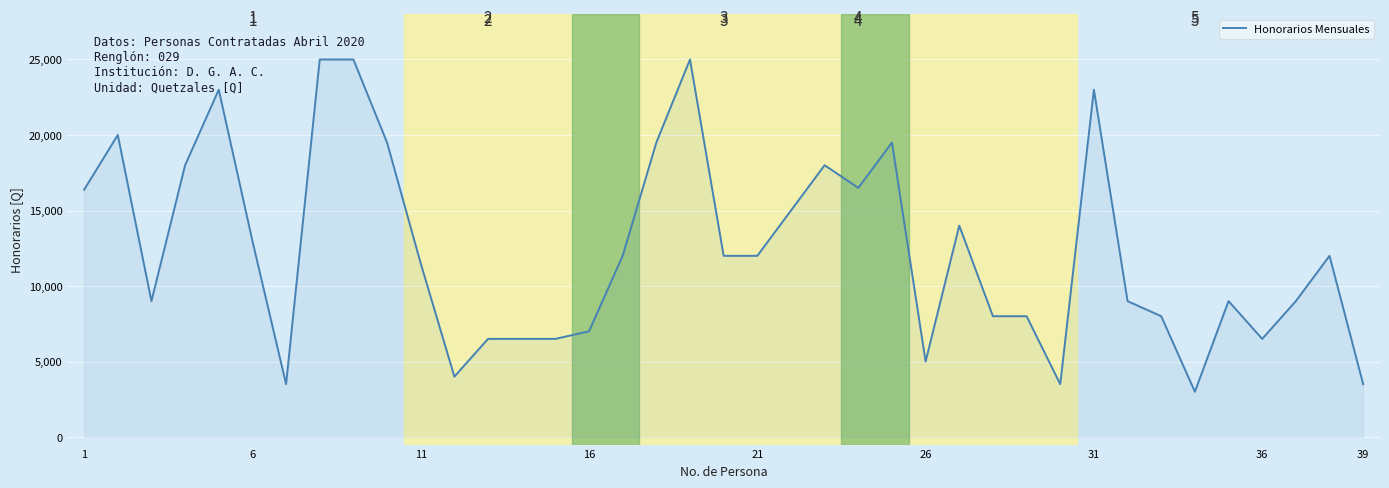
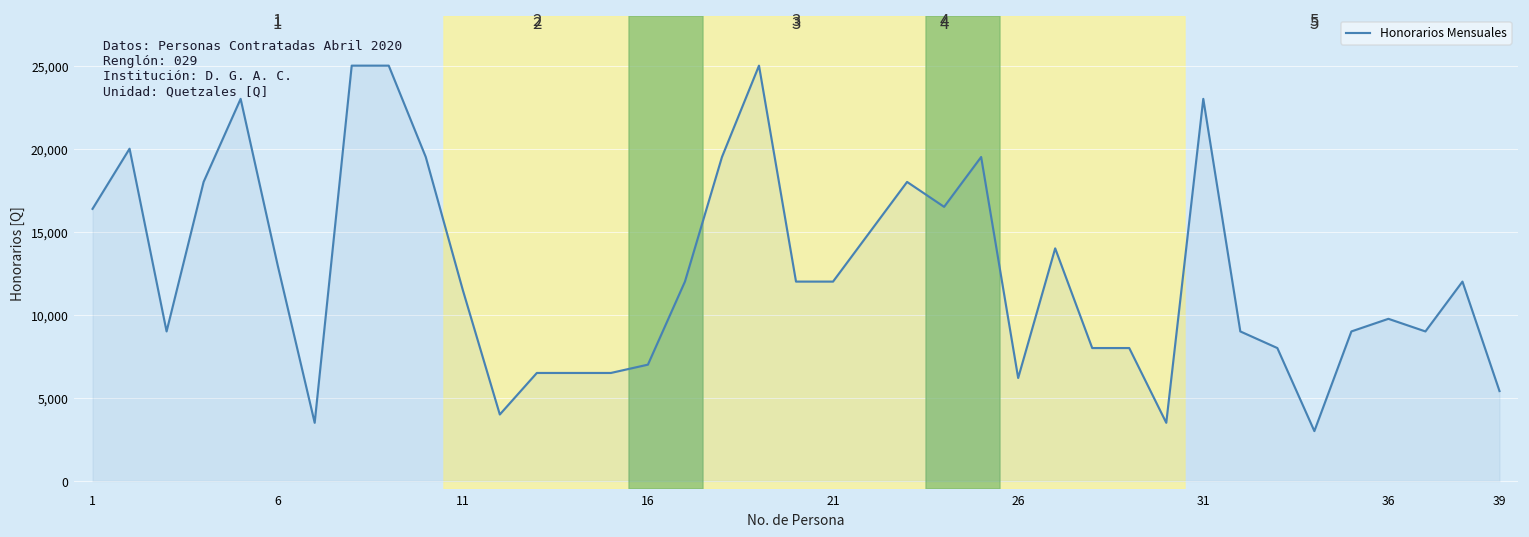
26: 5,000 -> 6,200
36: 6,500 -> 9,800
39: 3,500 -> 5,400
